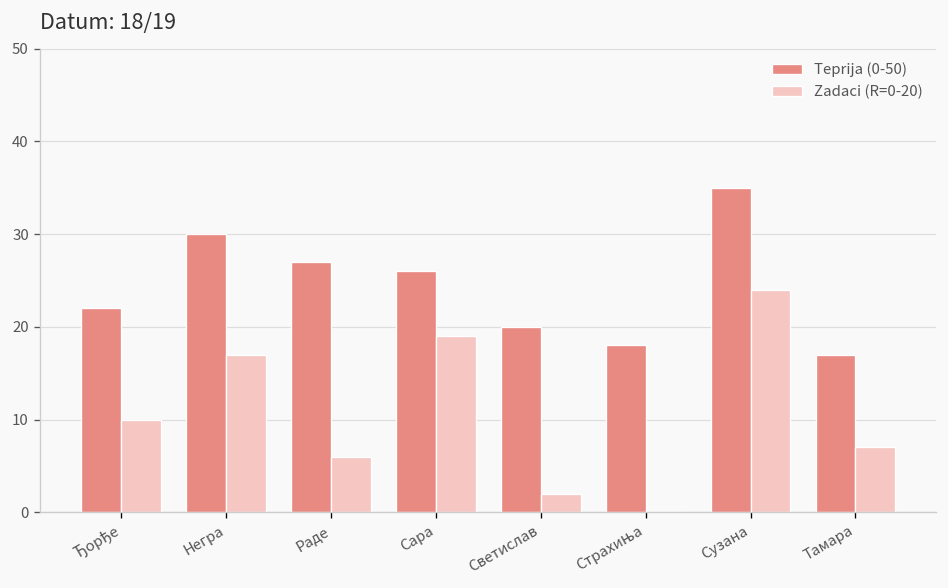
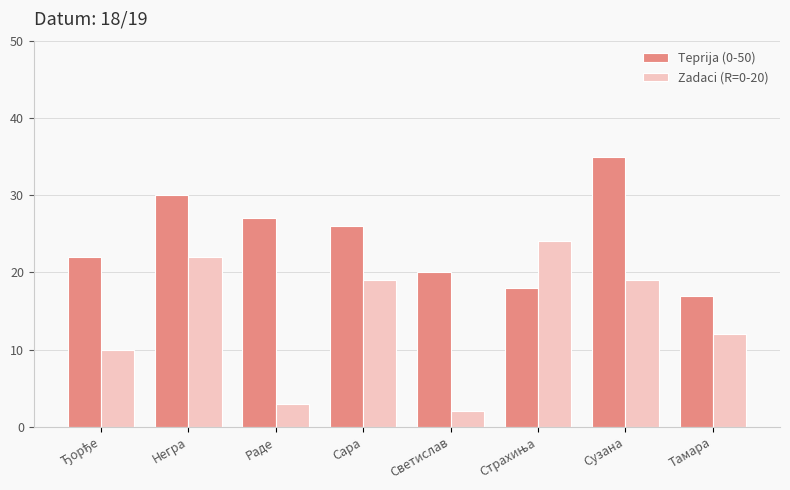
Zadaci (R=0-20), Негра: 17 -> 22
Zadaci (R=0-20), Раде: 6 -> 3
Zadaci (R=0-20), Страхиња: 0 -> 24
Zadaci (R=0-20), Сузана: 24 -> 19
Zadaci (R=0-20), Тамара: 7 -> 12
